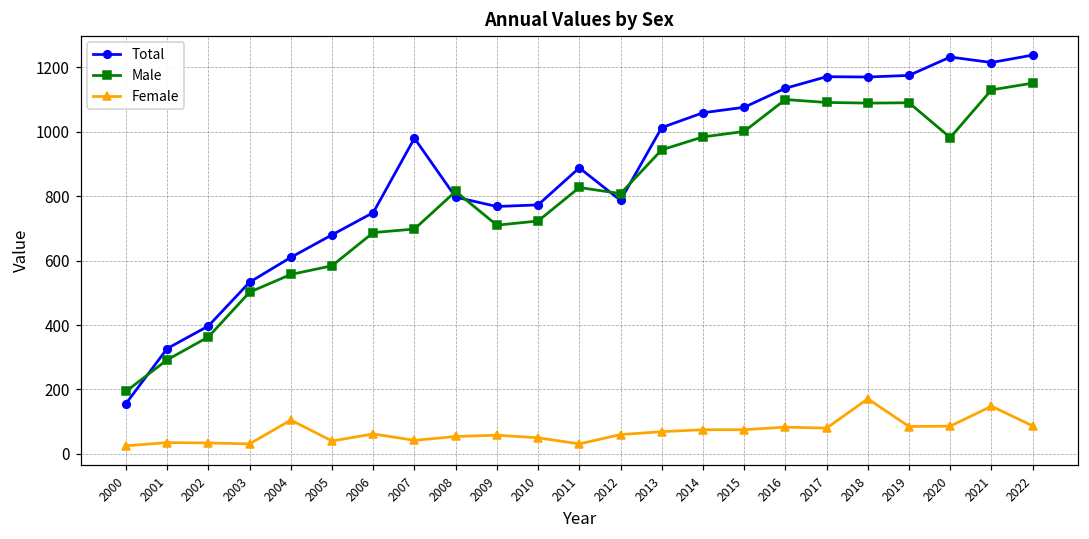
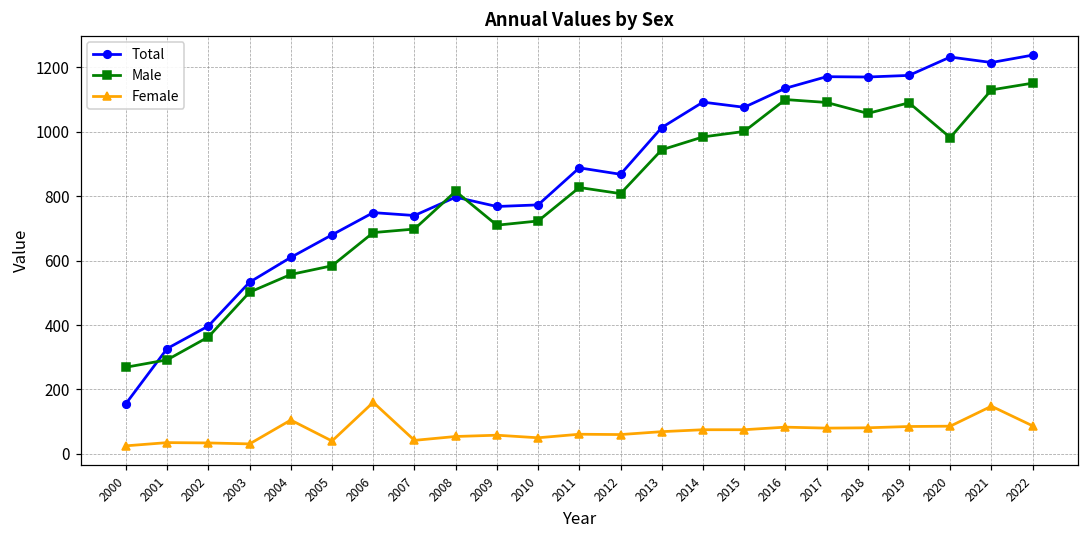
Male, 2000: 190 -> 270
Female, 2006: 60 -> 160
Total, 2007: 980 -> 740
Female, 2011: 30 -> 60
Total, 2012: 790 -> 870
Total, 2014: 1060 -> 1090
Male, 2018: 1090 -> 1060
Female, 2018: 170 -> 80
